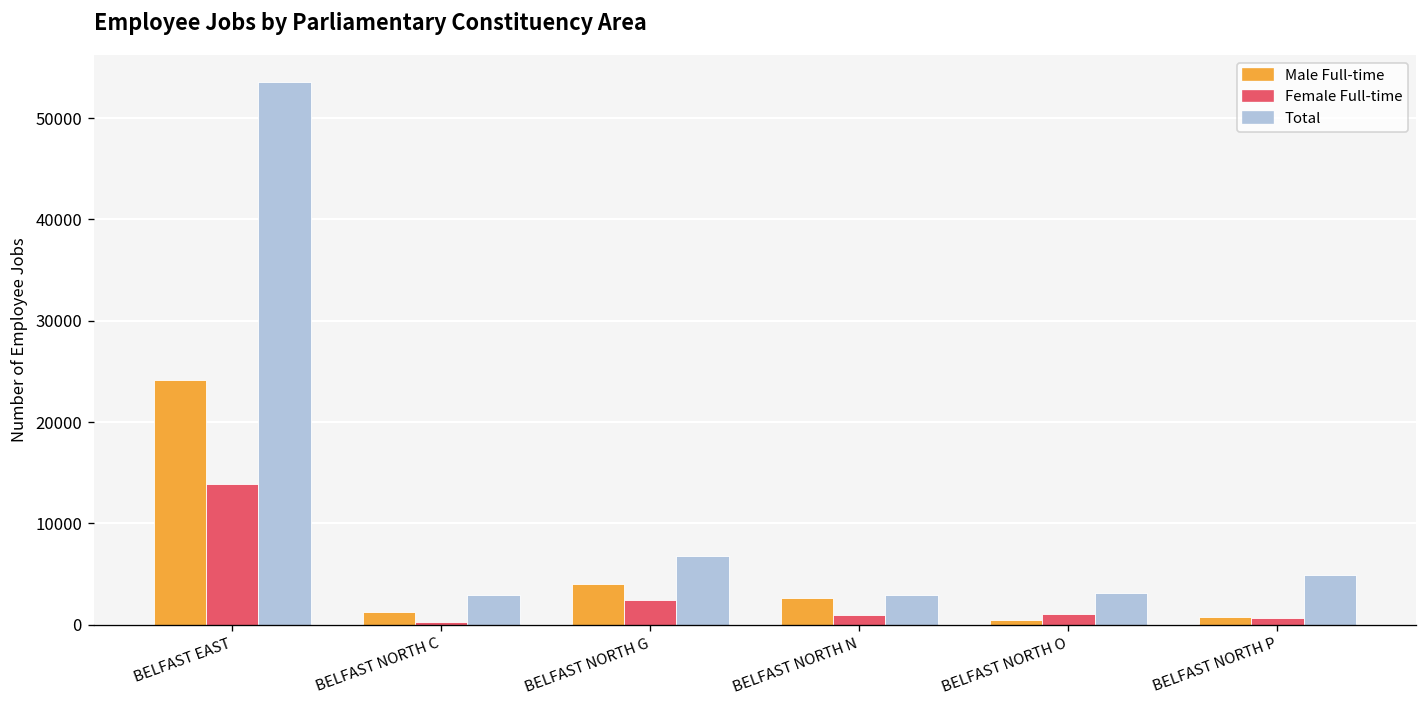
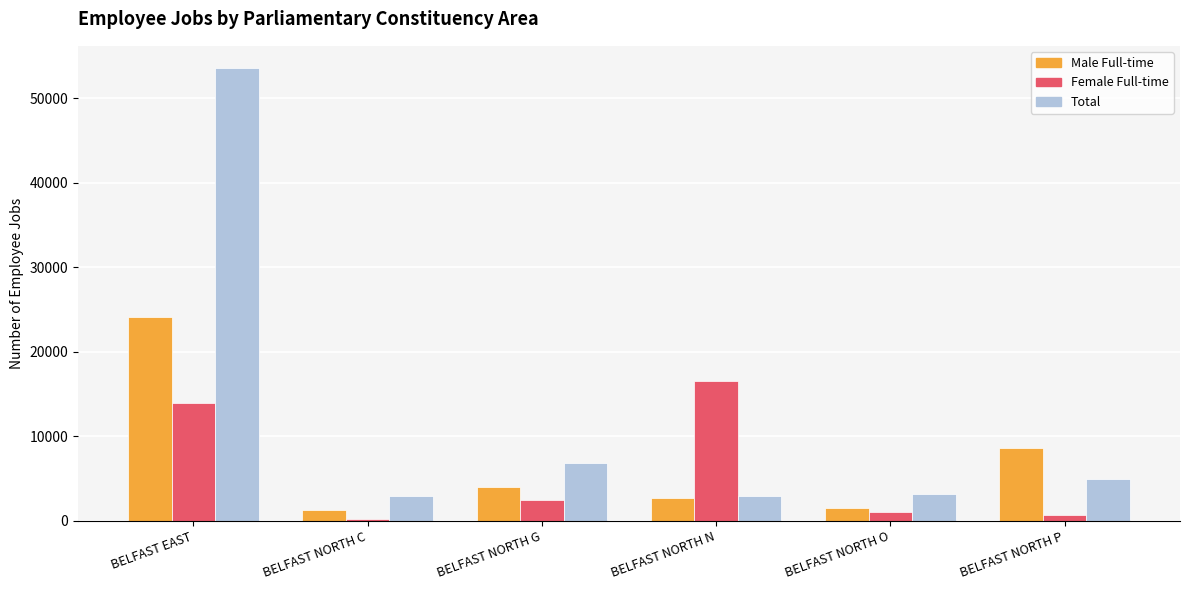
Female Full-time, BELFAST NORTH N: 1000 -> 17000
Male Full-time, BELFAST NORTH O: 500 -> 1500
Male Full-time, BELFAST NORTH P: 1000 -> 9000
